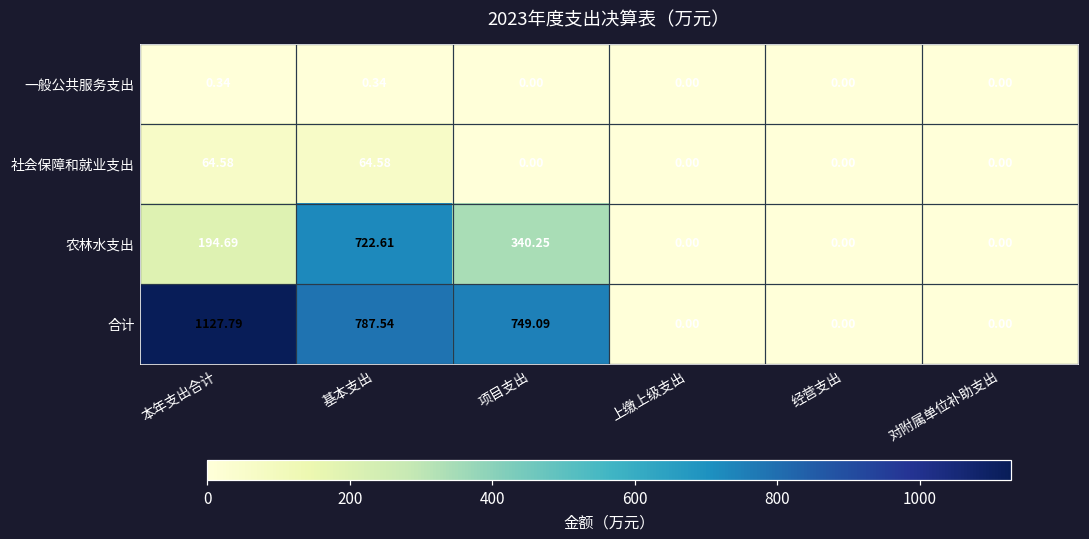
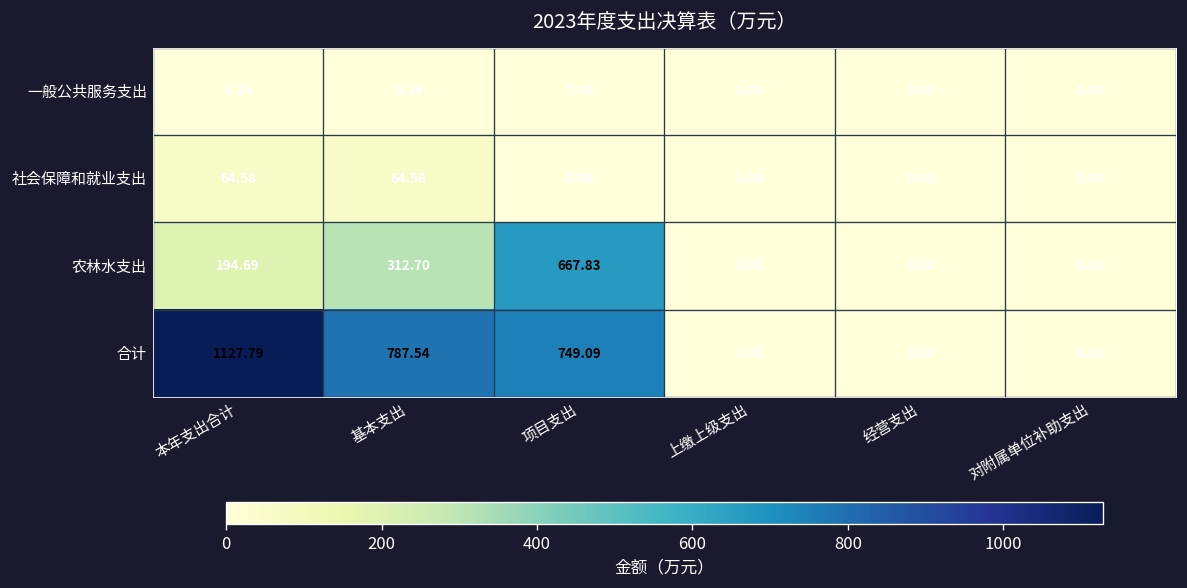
农林水支出, 基本支出: 722.61 -> 312.70
农林水支出, 项目支出: 340.25 -> 667.83
